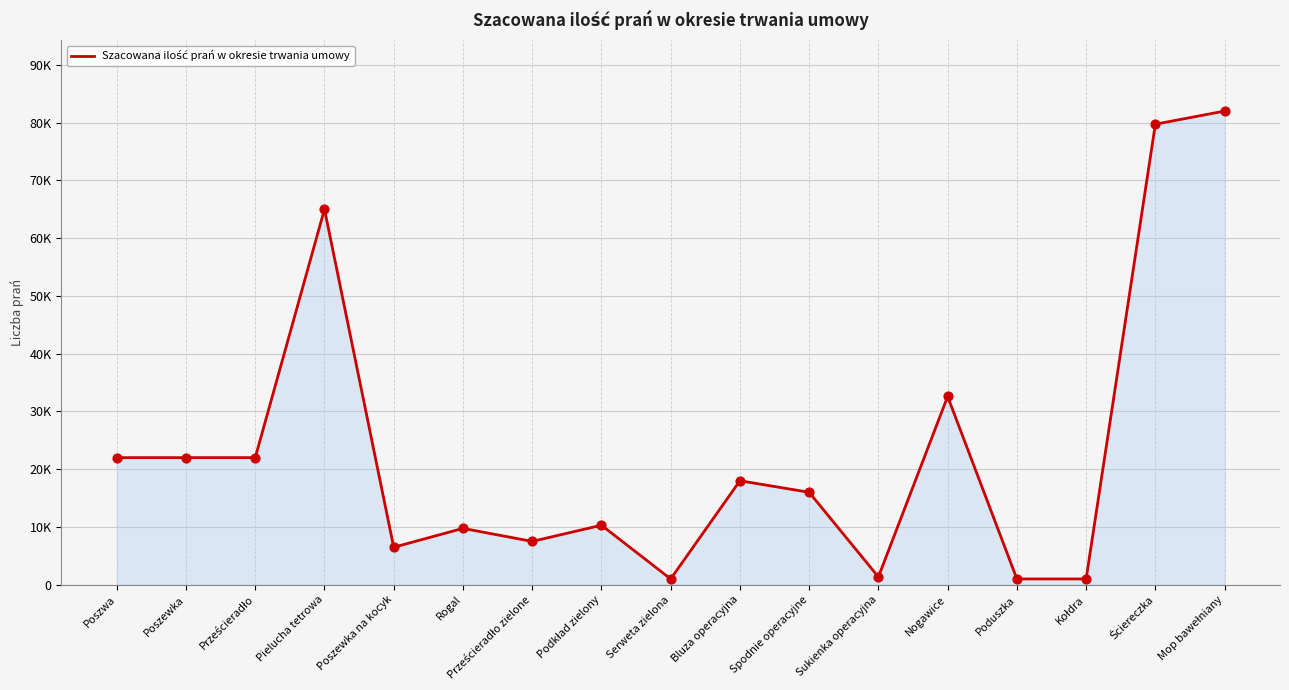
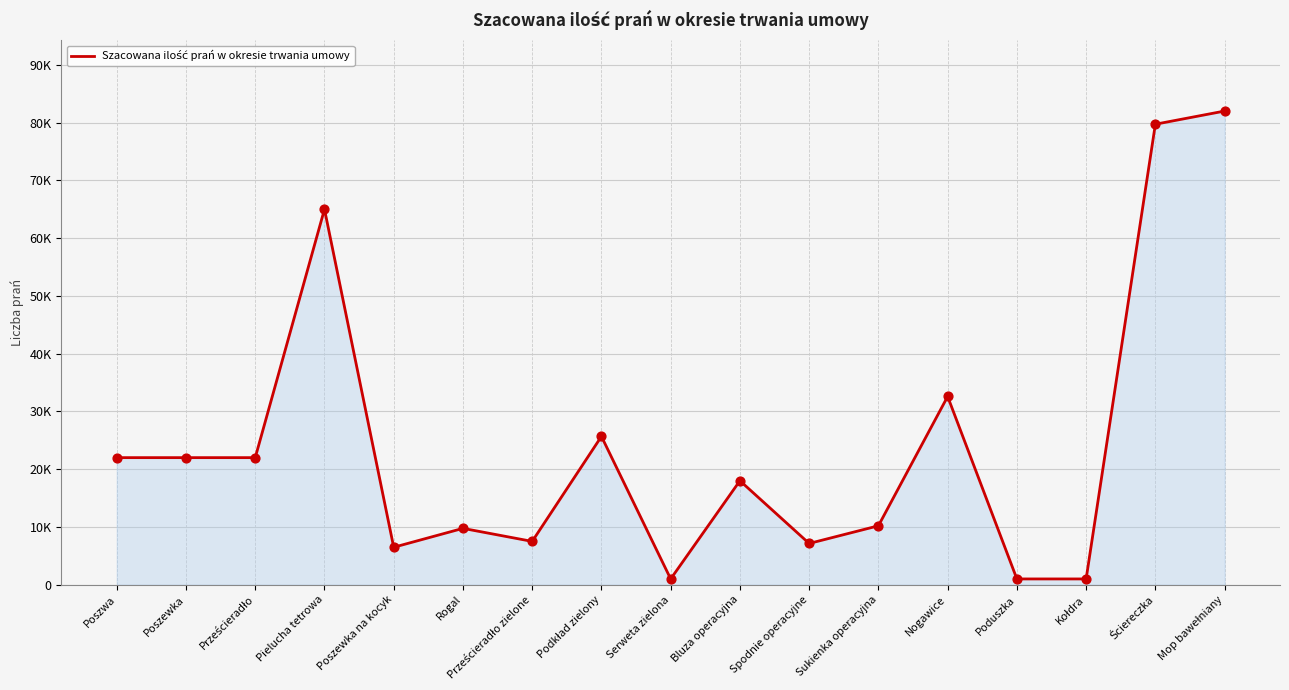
Podkład zielony: 10000 -> 26000
Spodnie operacyjne: 16000 -> 7000
Sukienka operacyjna: 1000 -> 10000
